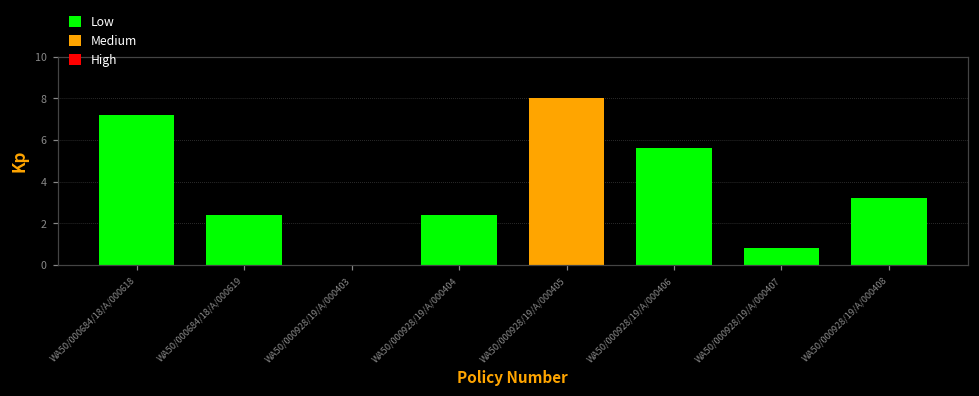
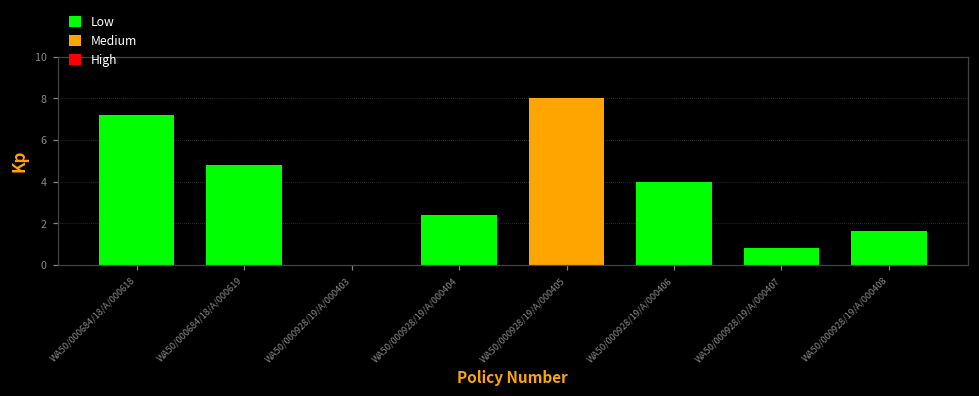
WA50/000684/18/A/000619: 2.4 -> 4.8
WA50/000928/19/A/000406: 5.6 -> 4.0
WA50/000928/19/A/000408: 3.2 -> 1.6
